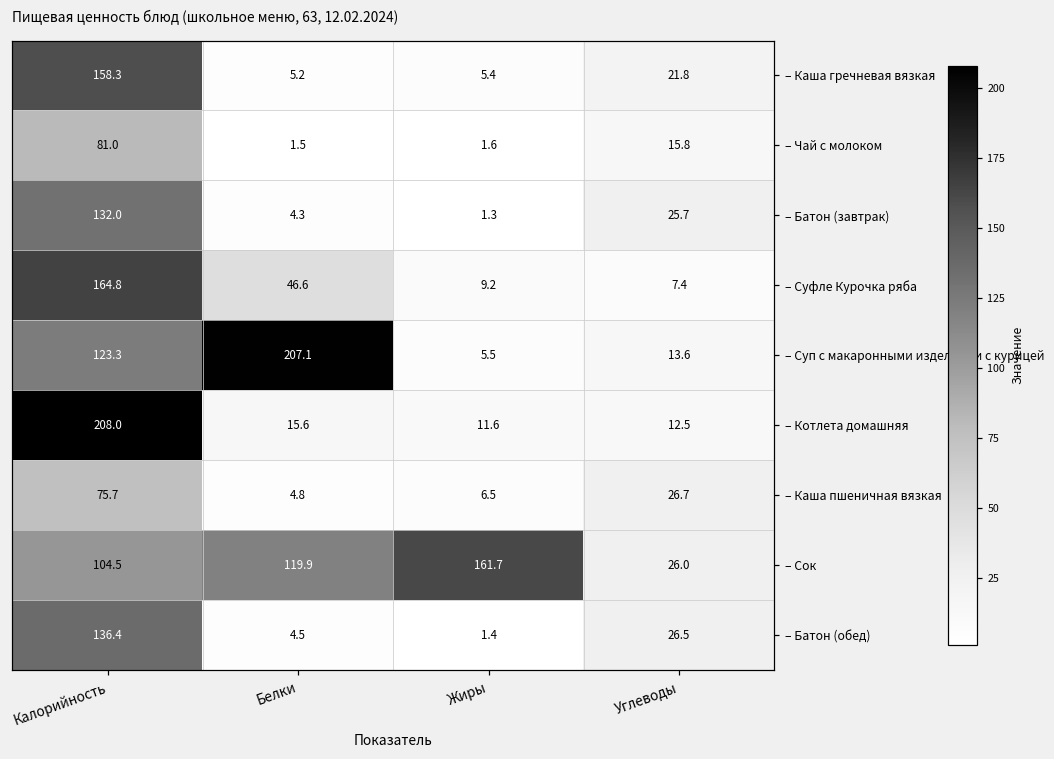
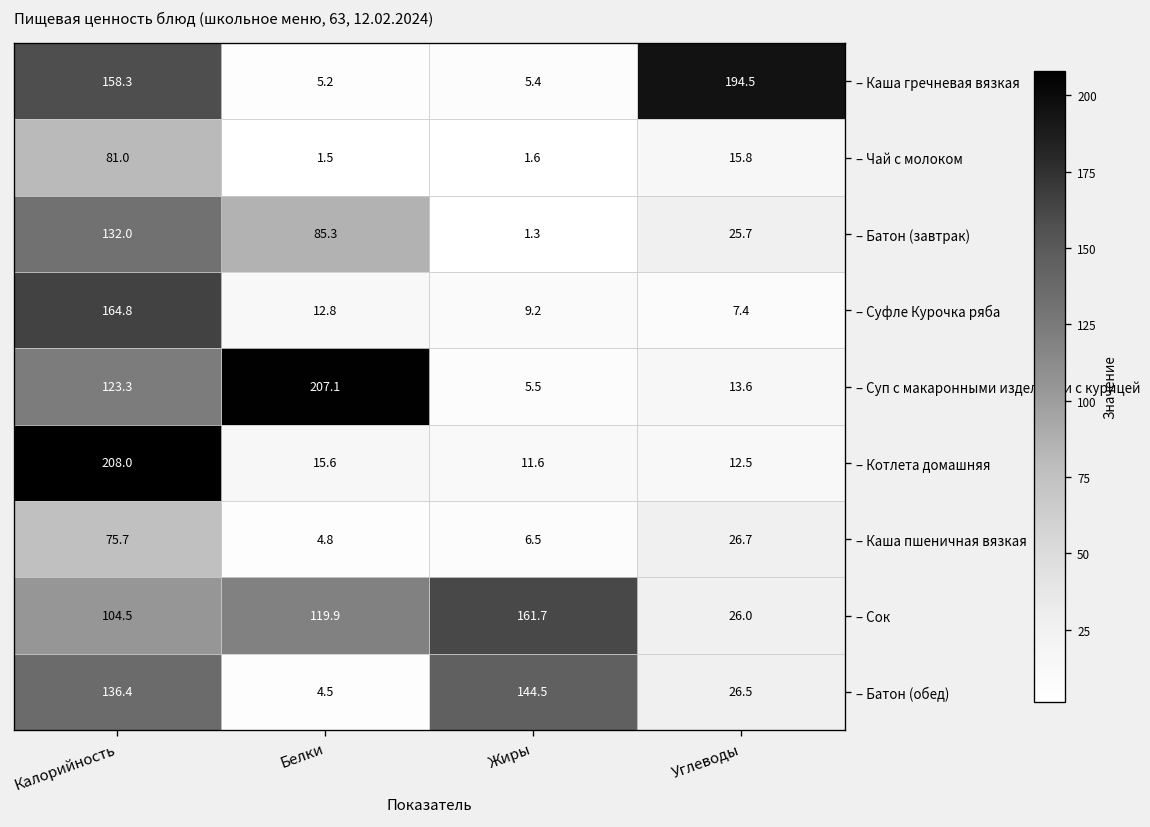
– Каша гречневая вязкая, Углеводы: 21.8 -> 194.5
– Батон (завтрак), Белки: 4.3 -> 85.3
– Суфле Курочка ряба, Белки: 46.6 -> 12.8
– Батон (обед), Жиры: 1.4 -> 144.5
